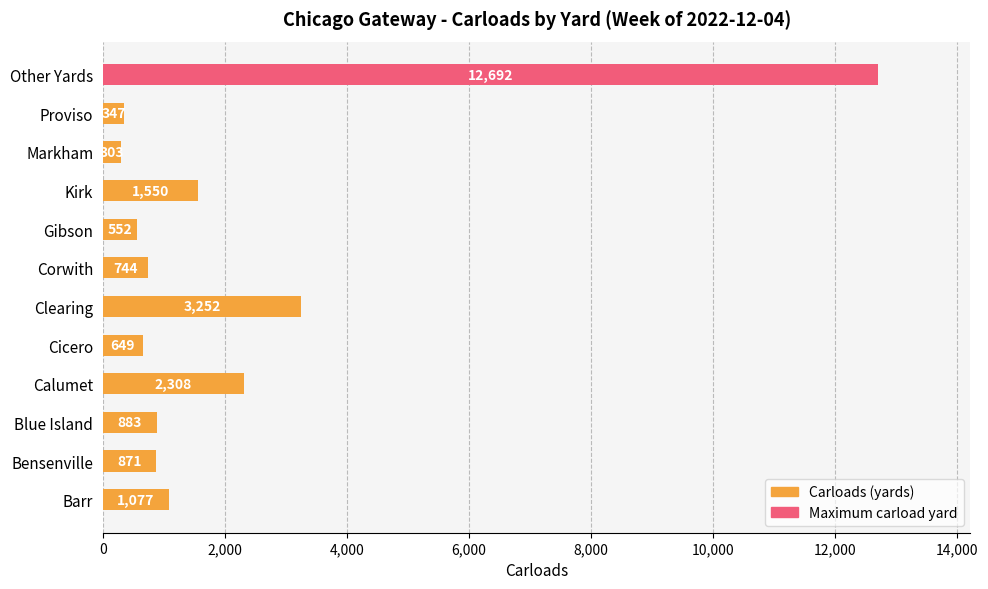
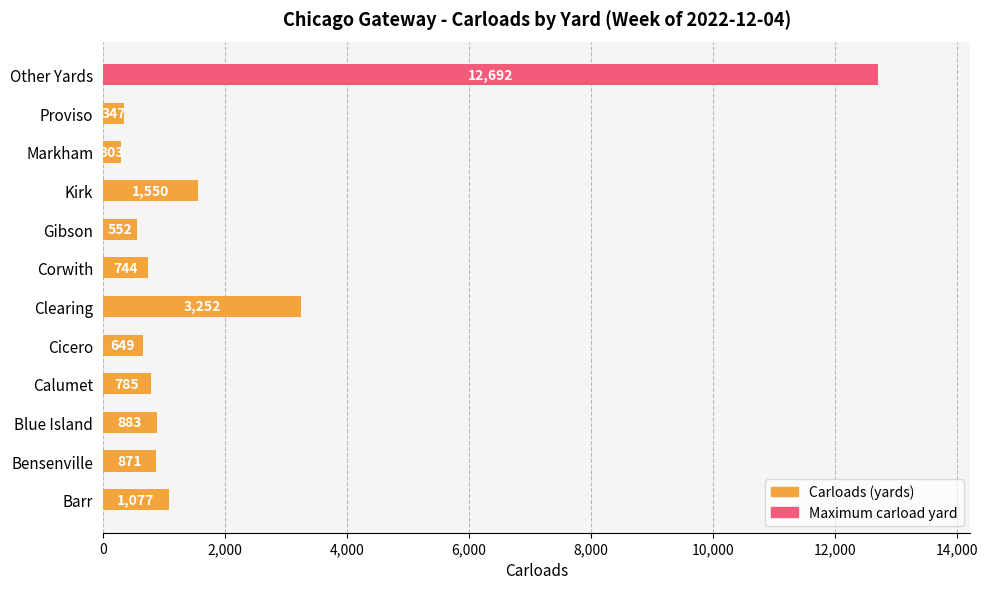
Calumet: 2,308 -> 785
